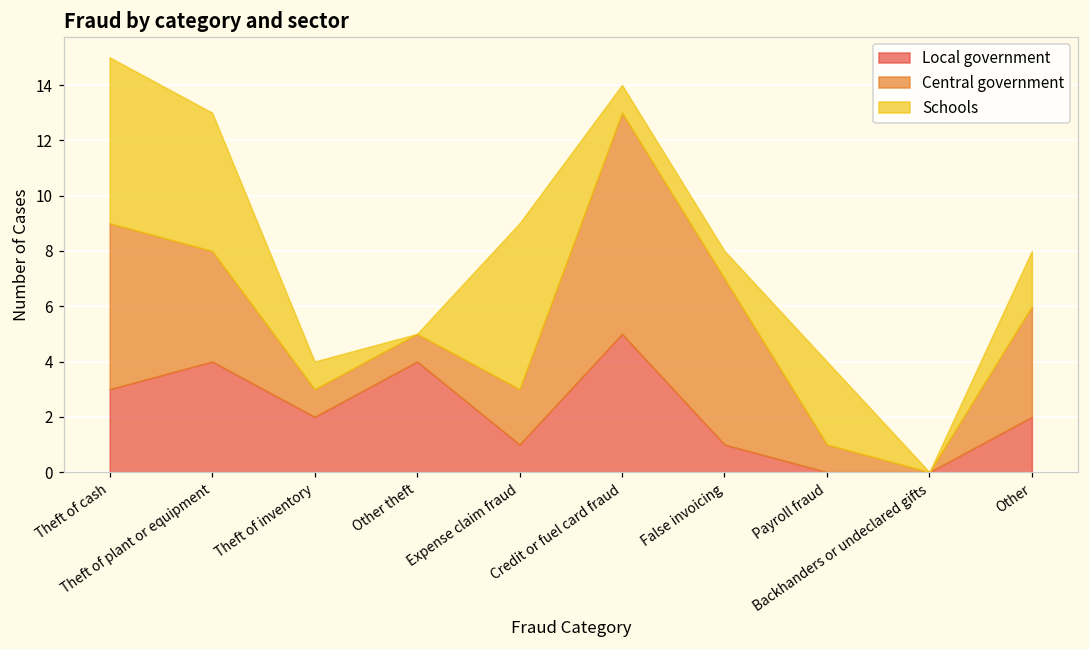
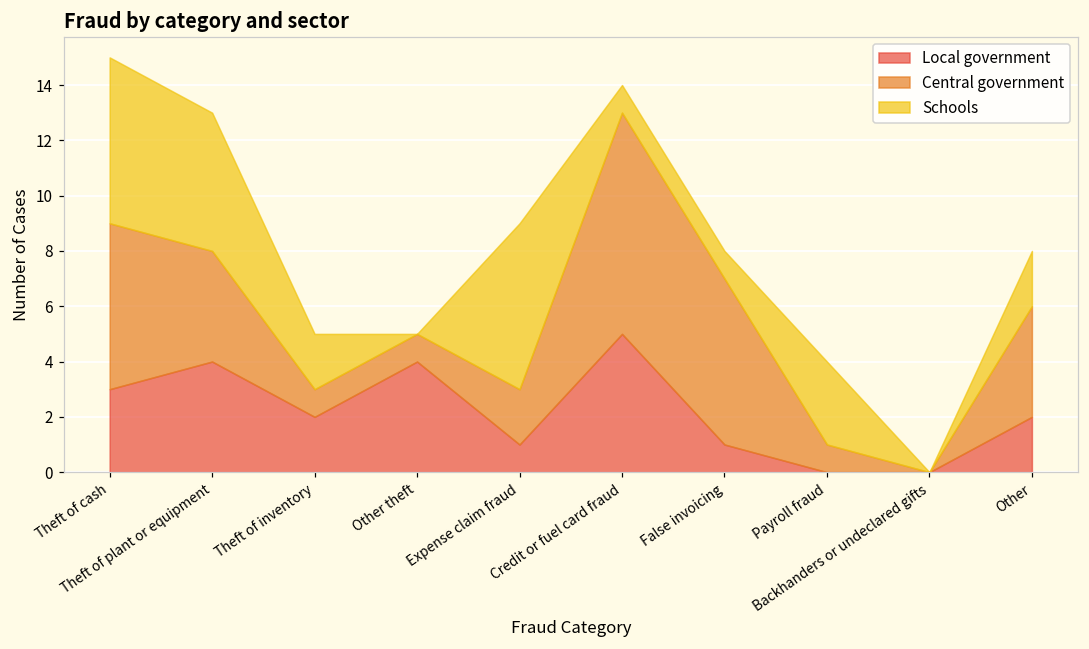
Schools, Theft of inventory: 1 -> 2
